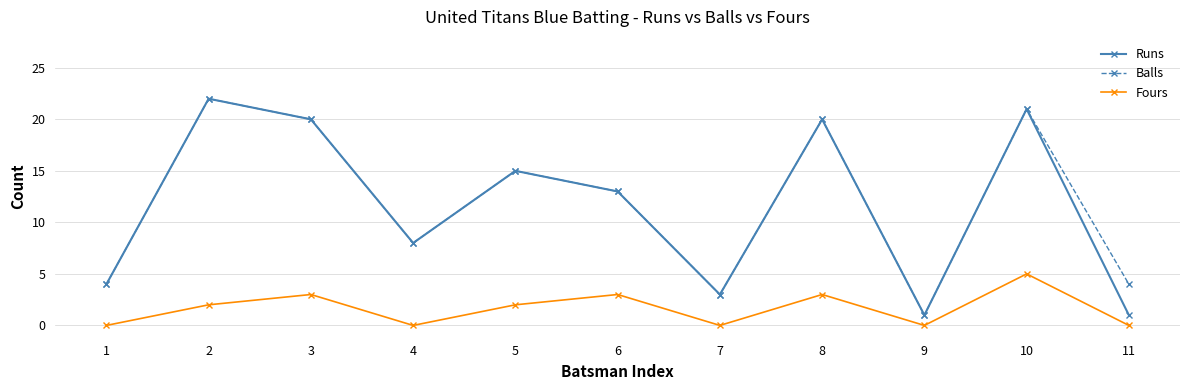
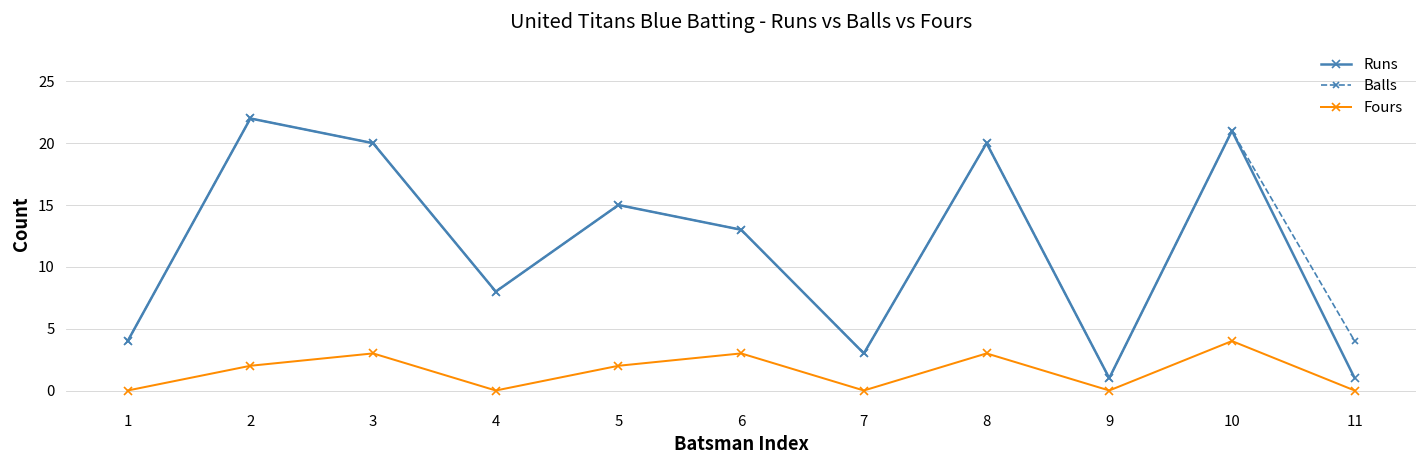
Fours, 10: 5 -> 4
